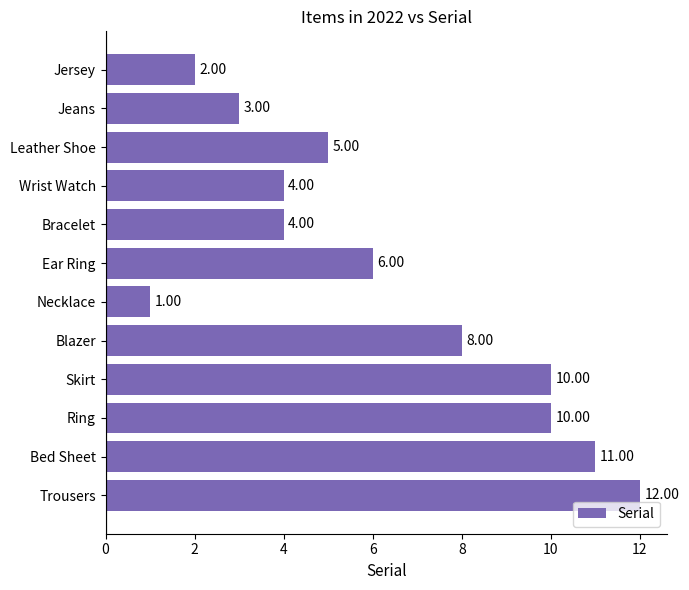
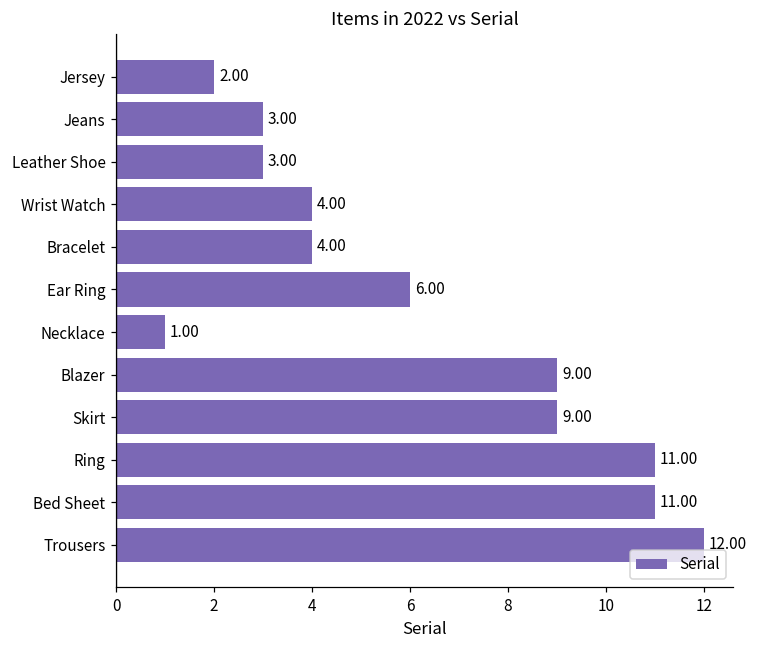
Leather Shoe: 5.00 -> 3.00
Blazer: 8.00 -> 9.00
Skirt: 10.00 -> 9.00
Ring: 10.00 -> 11.00
